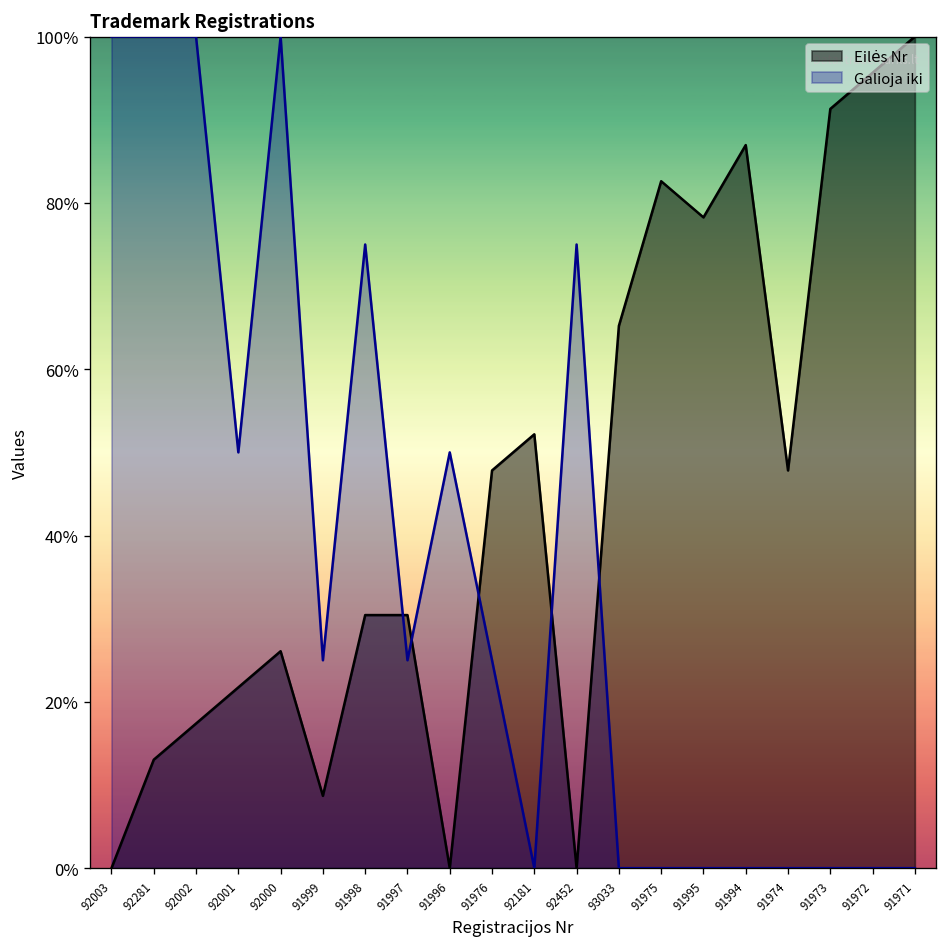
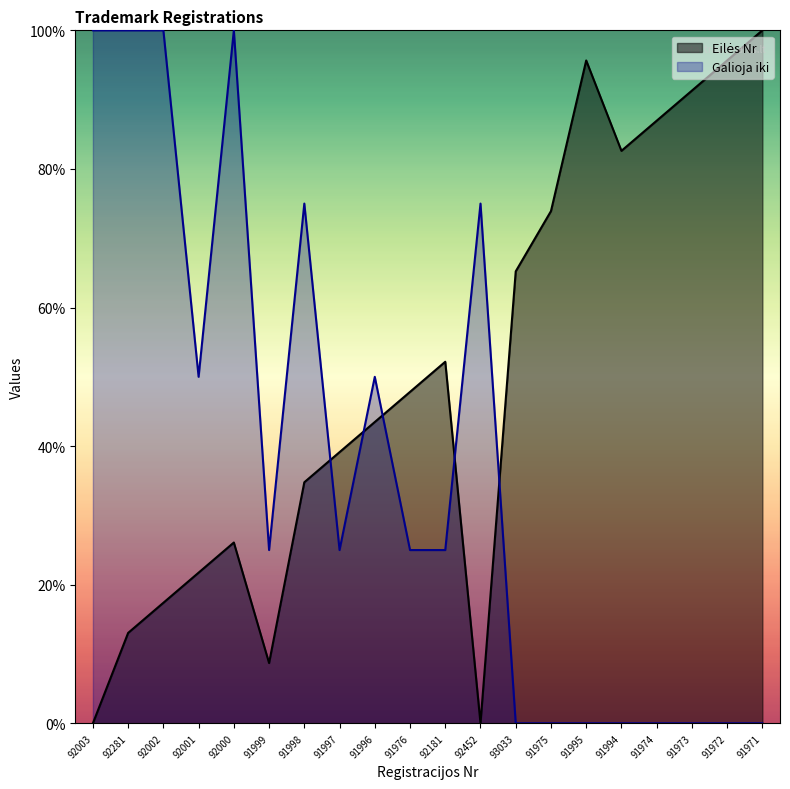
Eilės Nr, 91998: 30% -> 35%
Eilės Nr, 91997: 30% -> 39%
Eilės Nr, 91996: 0% -> 43%
Galioja iki, 92181: 0% -> 25%
Eilės Nr, 91975: 83% -> 74%
Eilės Nr, 91995: 78% -> 96%
Eilės Nr, 91994: 87% -> 83%
Eilės Nr, 91974: 48% -> 87%
